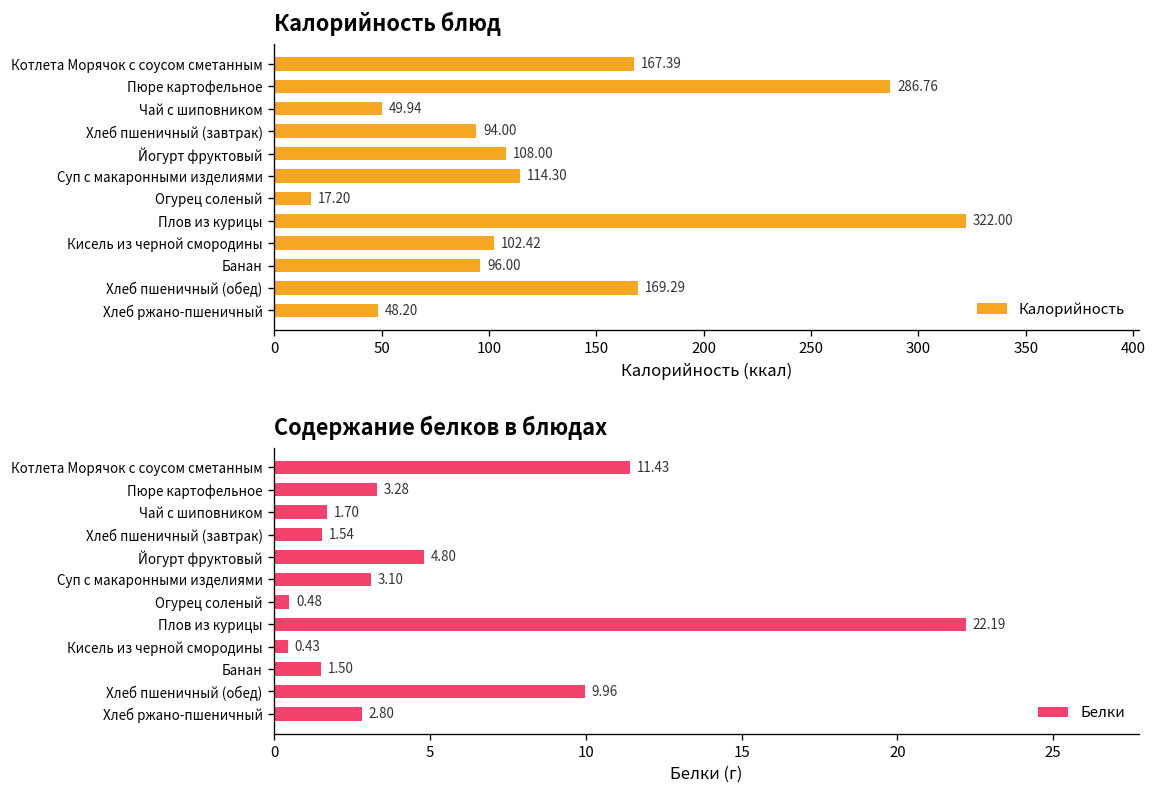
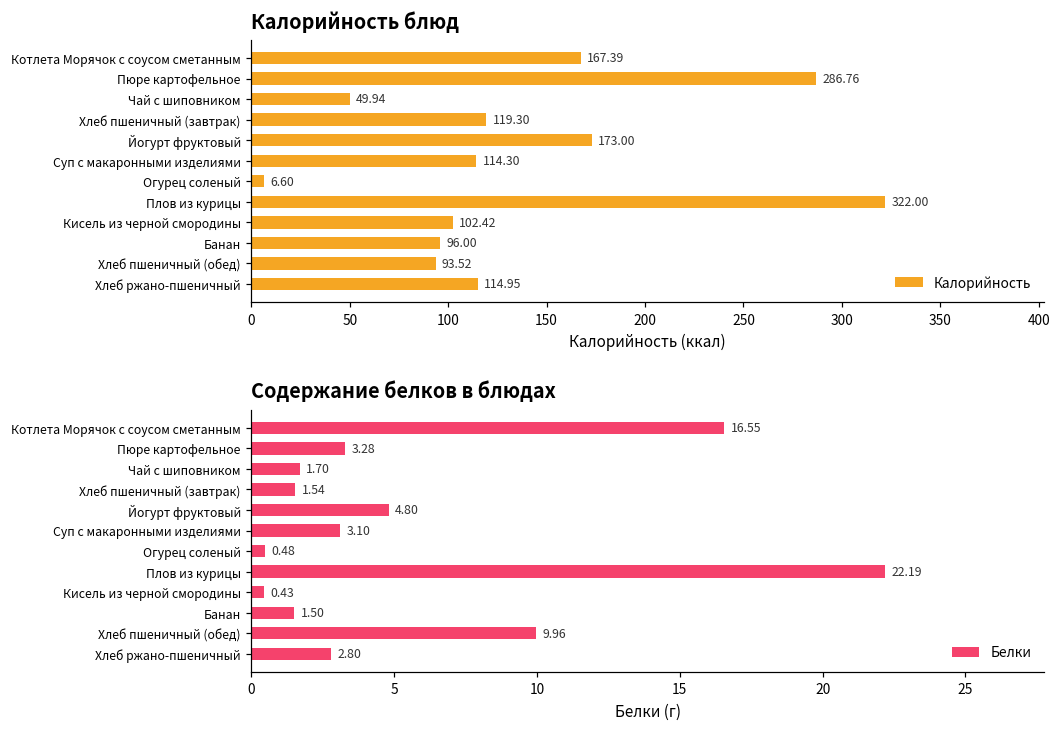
Калорийность блюд, Хлеб пшеничный (завтрак): 94.00 -> 119.30
Калорийность блюд, Йогурт фруктовый: 108.00 -> 173.00
Калорийность блюд, Огурец соленый: 17.20 -> 6.60
Калорийность блюд, Хлеб пшеничный (обед): 169.29 -> 93.52
Калорийность блюд, Хлеб ржано-пшеничный: 48.20 -> 114.95
Содержание белков в блюдах, Котлета Морячок с соусом сметанным: 11.43 -> 16.55
